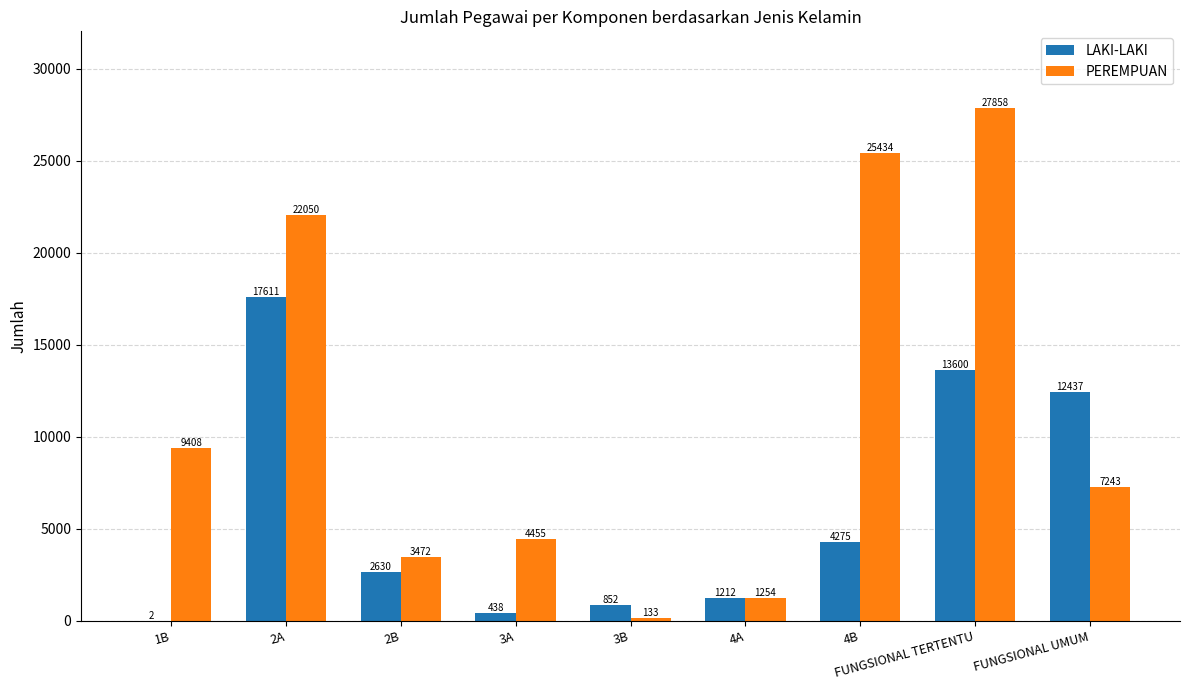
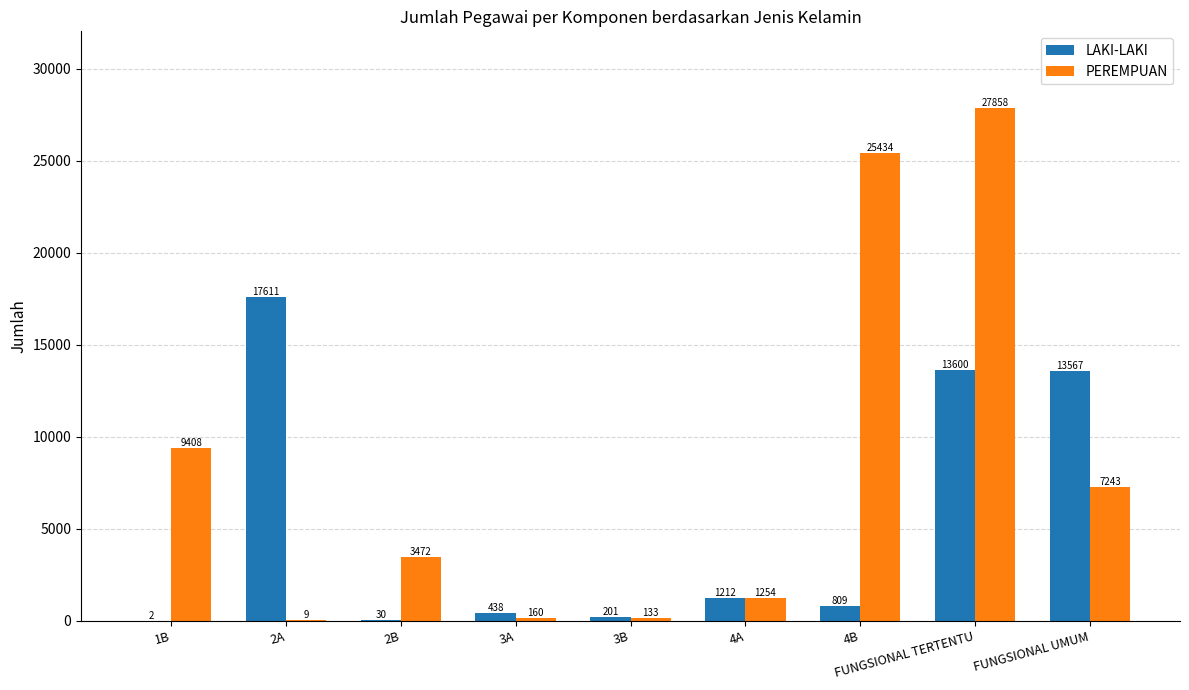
PEREMPUAN, 2A: 22050 -> 9
LAKI-LAKI, 2B: 2630 -> 30
PEREMPUAN, 3A: 4455 -> 160
LAKI-LAKI, 3B: 852 -> 201
LAKI-LAKI, 4B: 4275 -> 809
LAKI-LAKI, FUNGSIONAL UMUM: 12437 -> 13567
